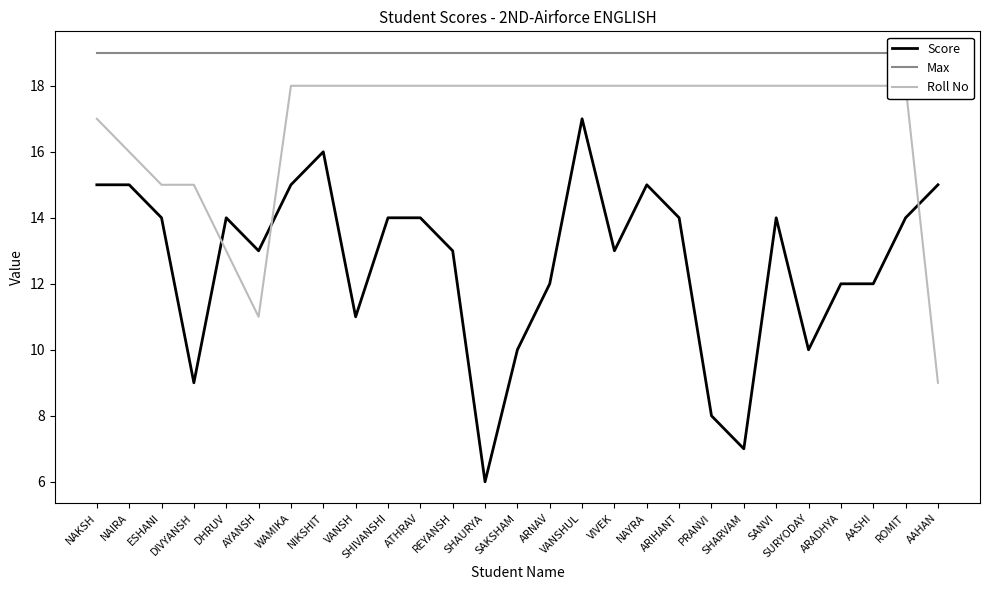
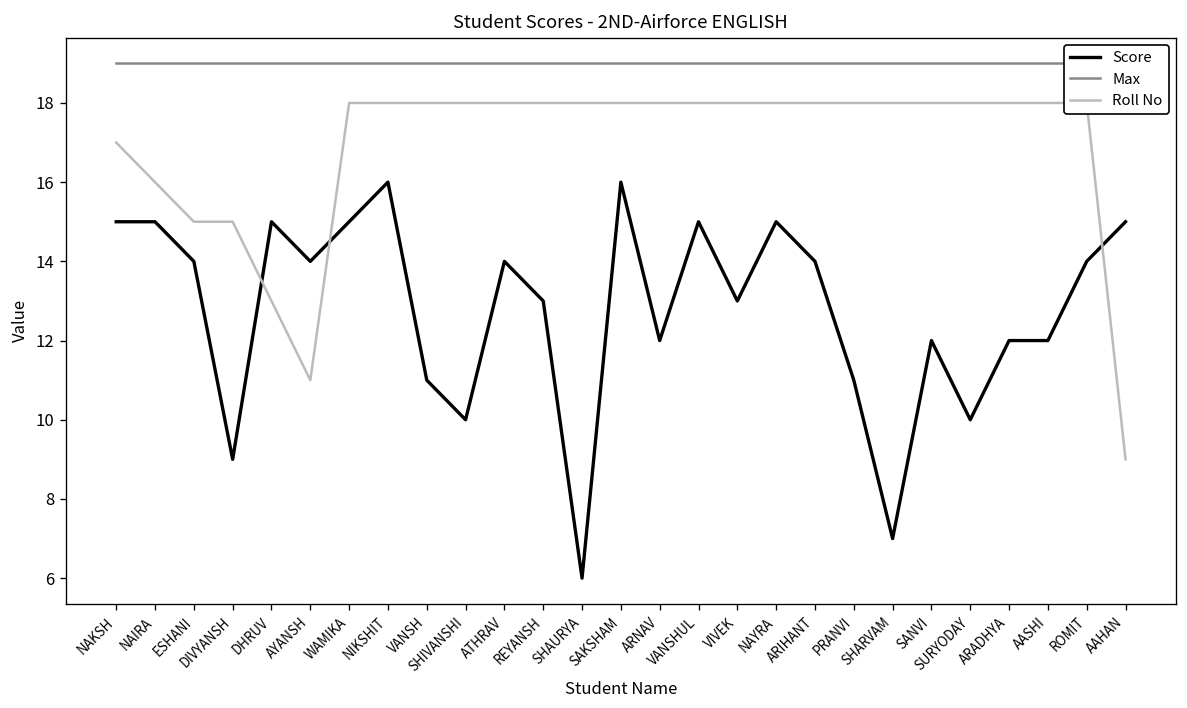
Score, DHRUV: 14 -> 15
Score, AYANSH: 13 -> 14
Score, SHIVANSHI: 14 -> 10
Score, SAKSHAM: 10 -> 16
Score, VANSHUL: 17 -> 15
Score, PRANVI: 8 -> 11
Score, SANVI: 14 -> 12
